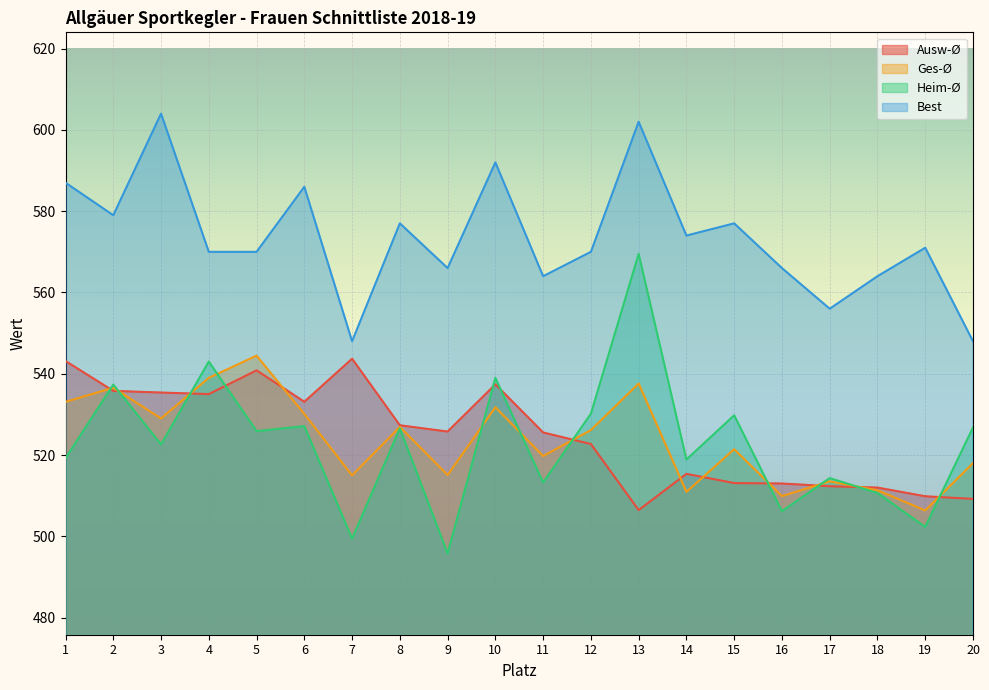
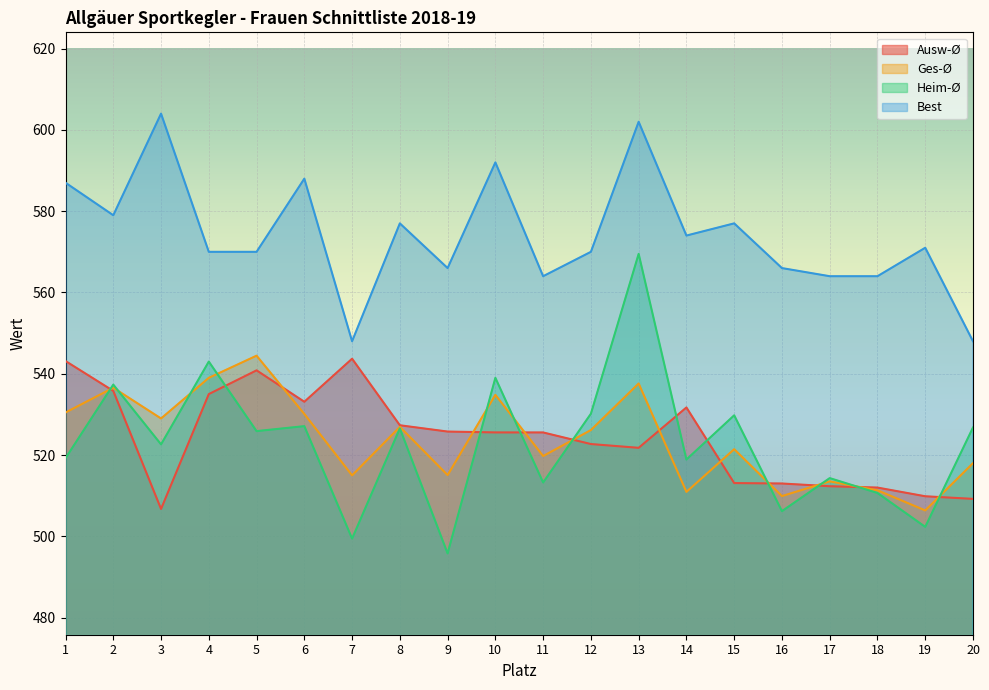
Ges-Ø, 1: 533 -> 530
Ausw-Ø, 3: 535 -> 507
Best, 6: 586 -> 588
Ausw-Ø, 10: 537 -> 526
Ges-Ø, 10: 532 -> 535
Ausw-Ø, 13: 506 -> 522
Ausw-Ø, 14: 515 -> 532
Best, 17: 556 -> 564
